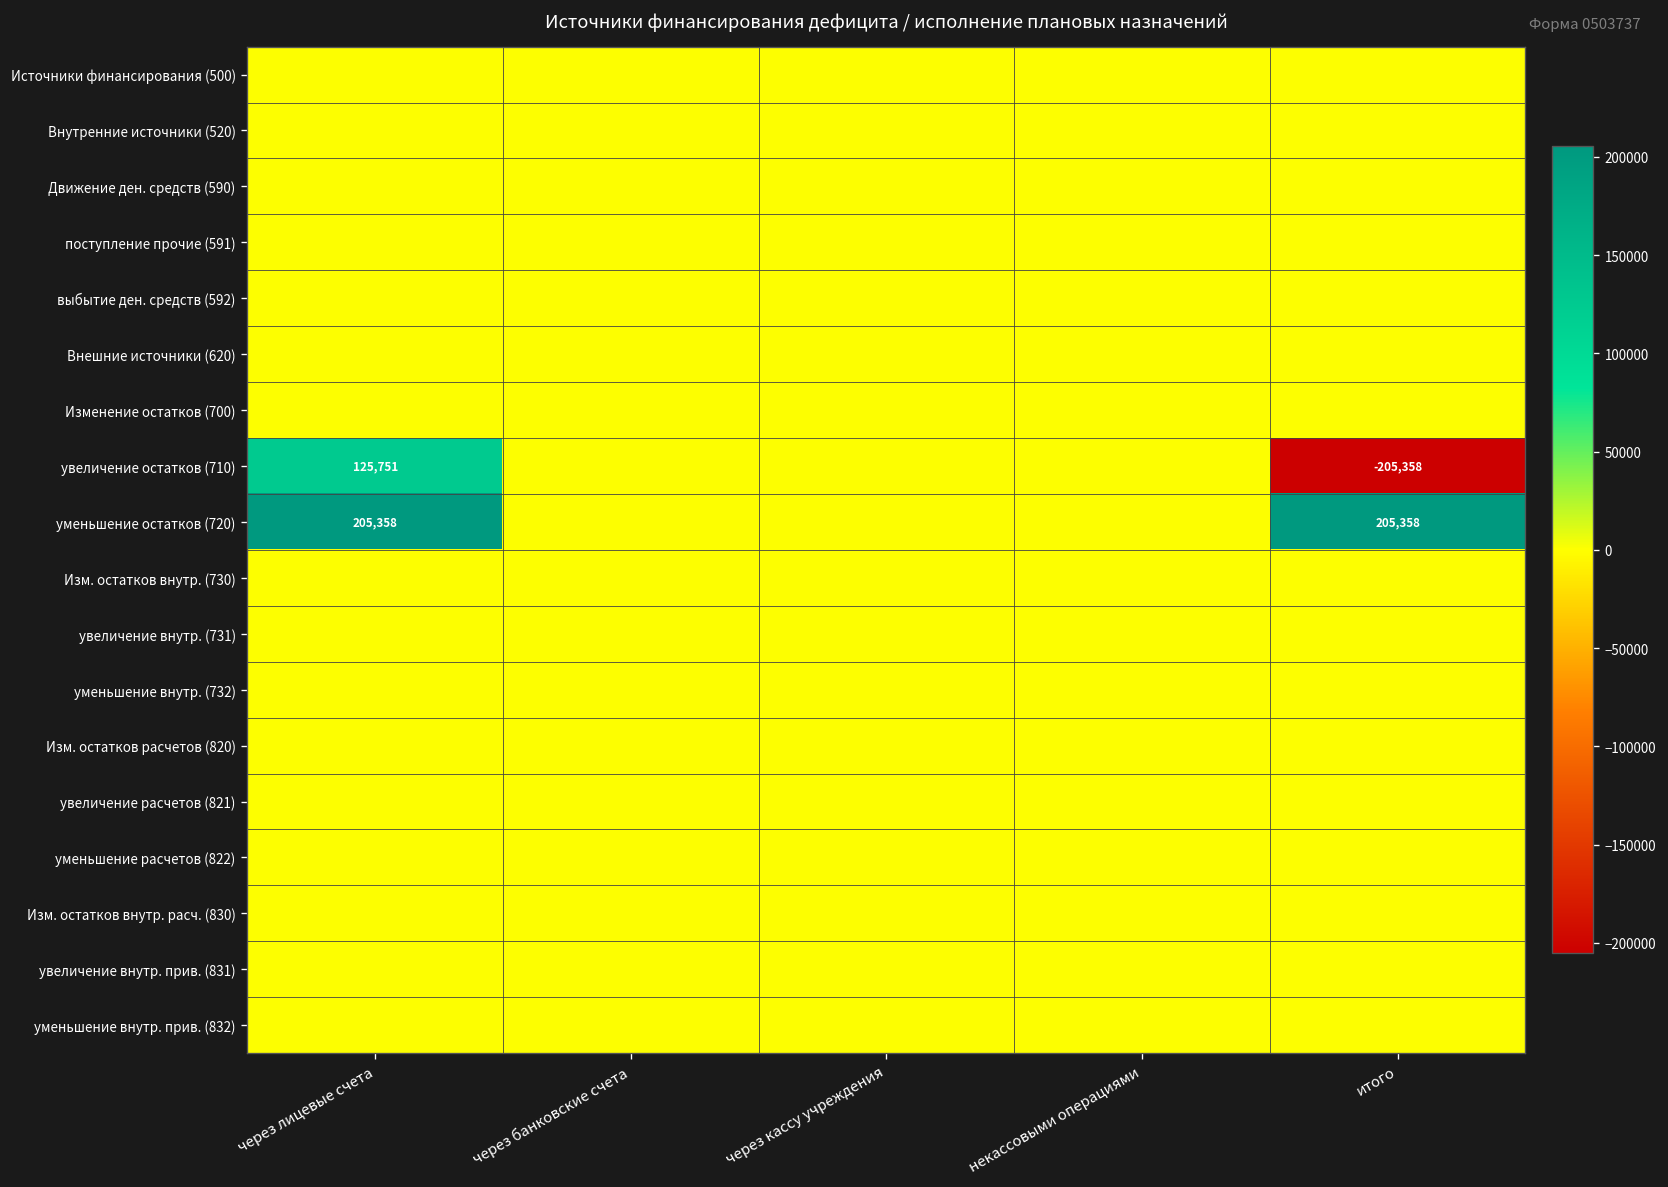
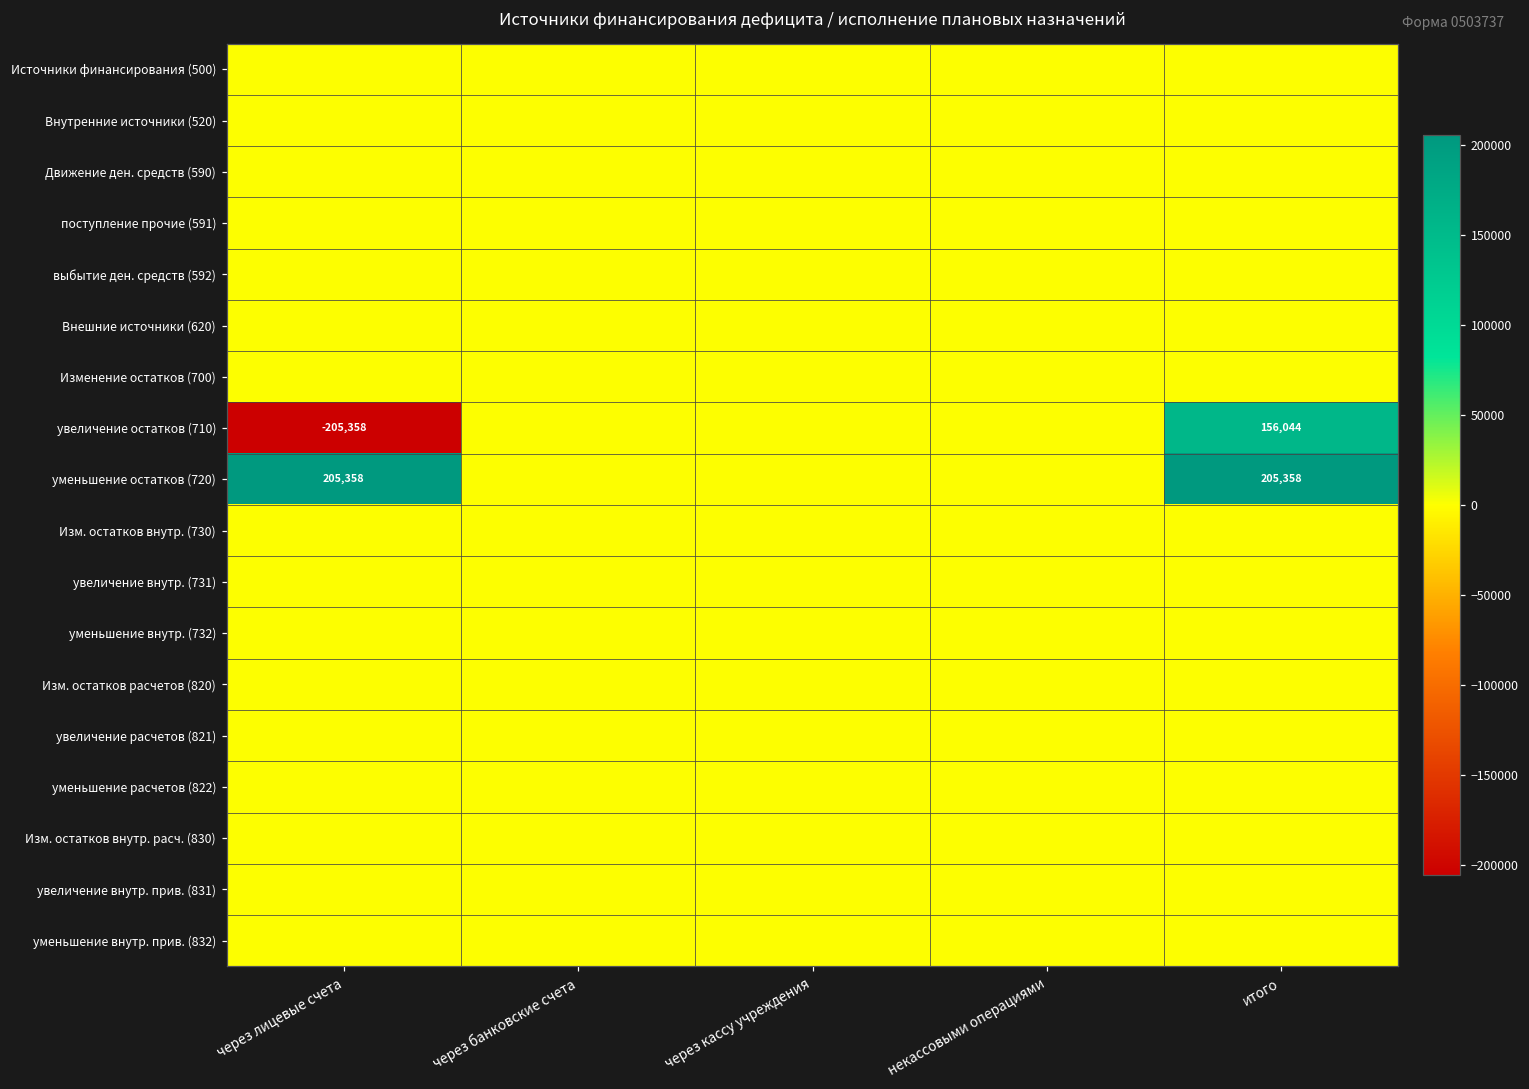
увеличение остатков (710), через лицевые счета: 125,751 -> -205,358
увеличение остатков (710), итого: -205,358 -> 156,044
